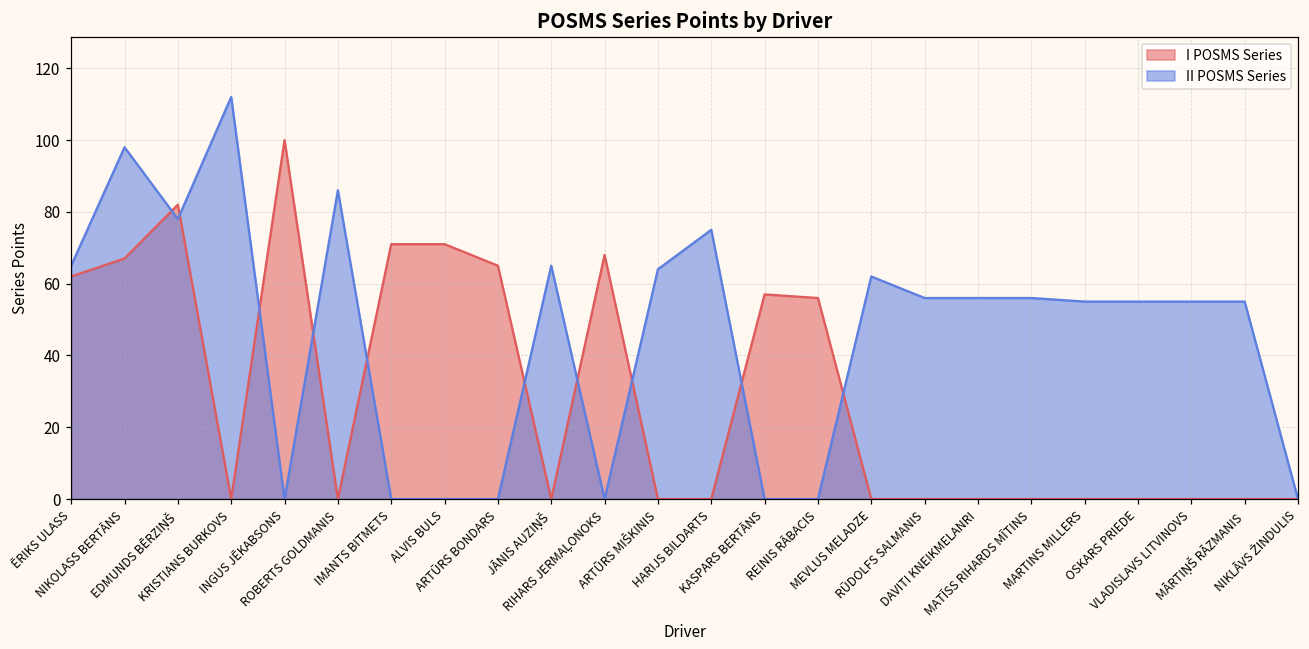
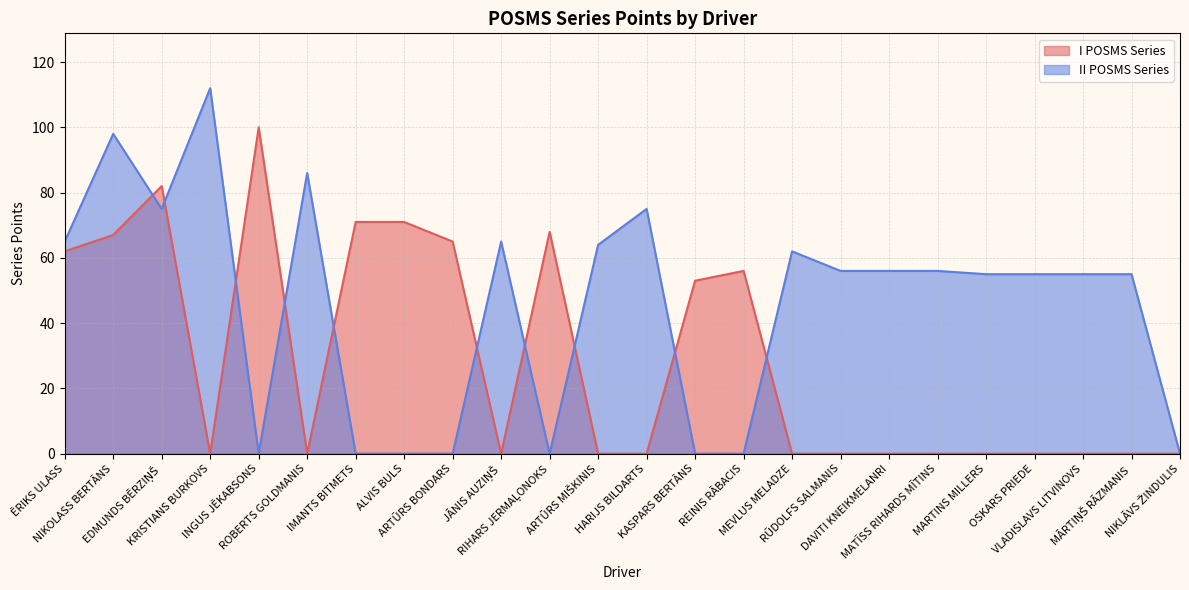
II POSMS Series, EDMUNDS BĒRZIŅŠ: 78 -> 75
I POSMS Series, KASPARS BERTĀNS: 57 -> 53
